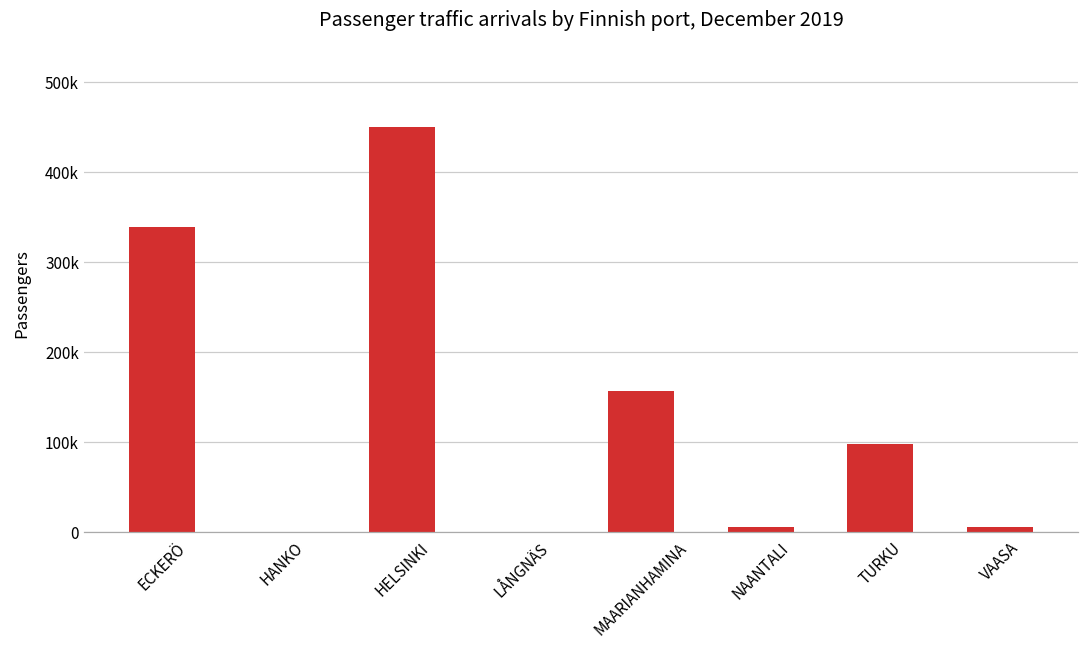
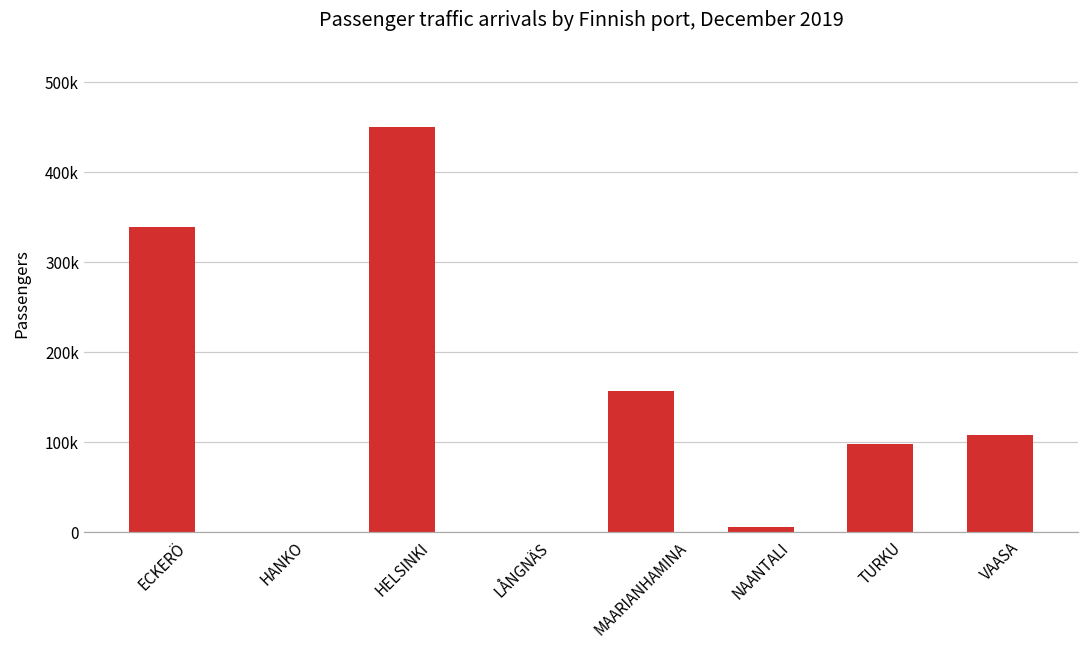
VAASA: 10000 -> 110000
